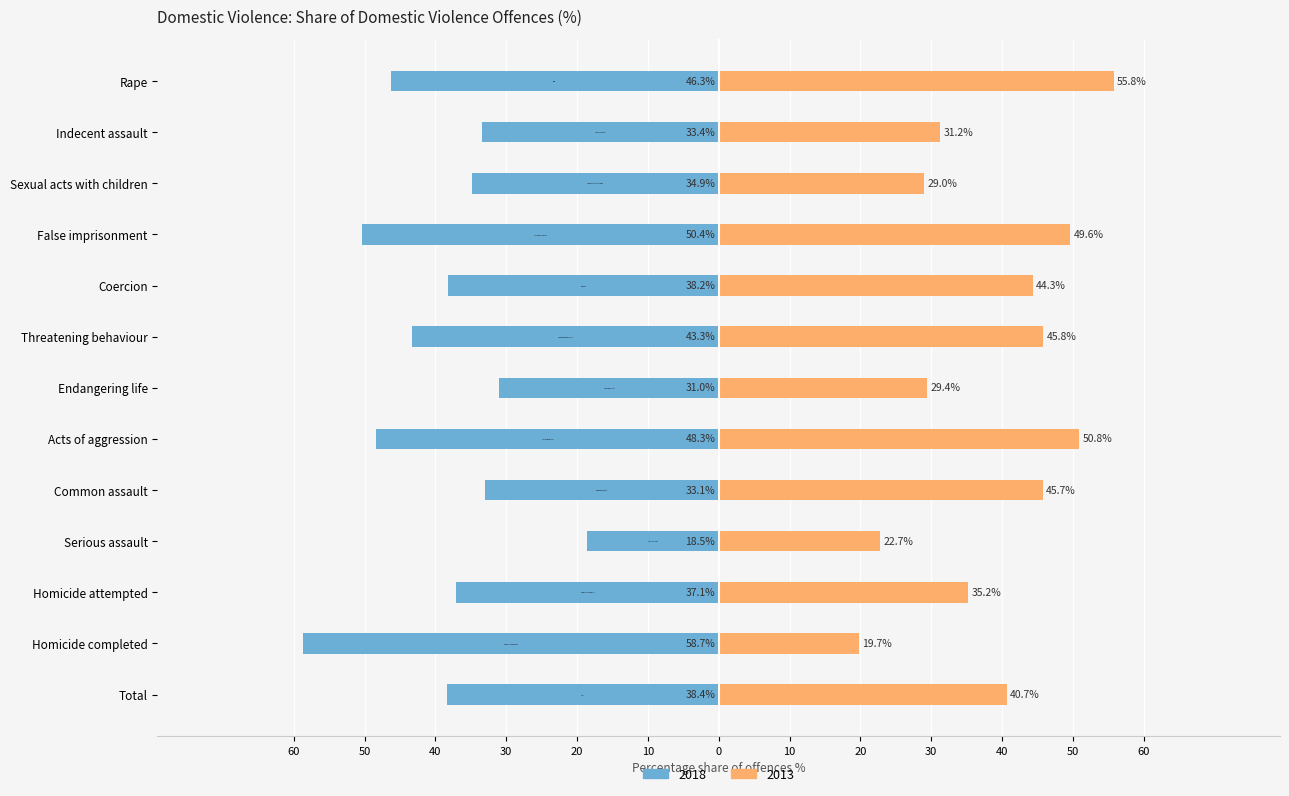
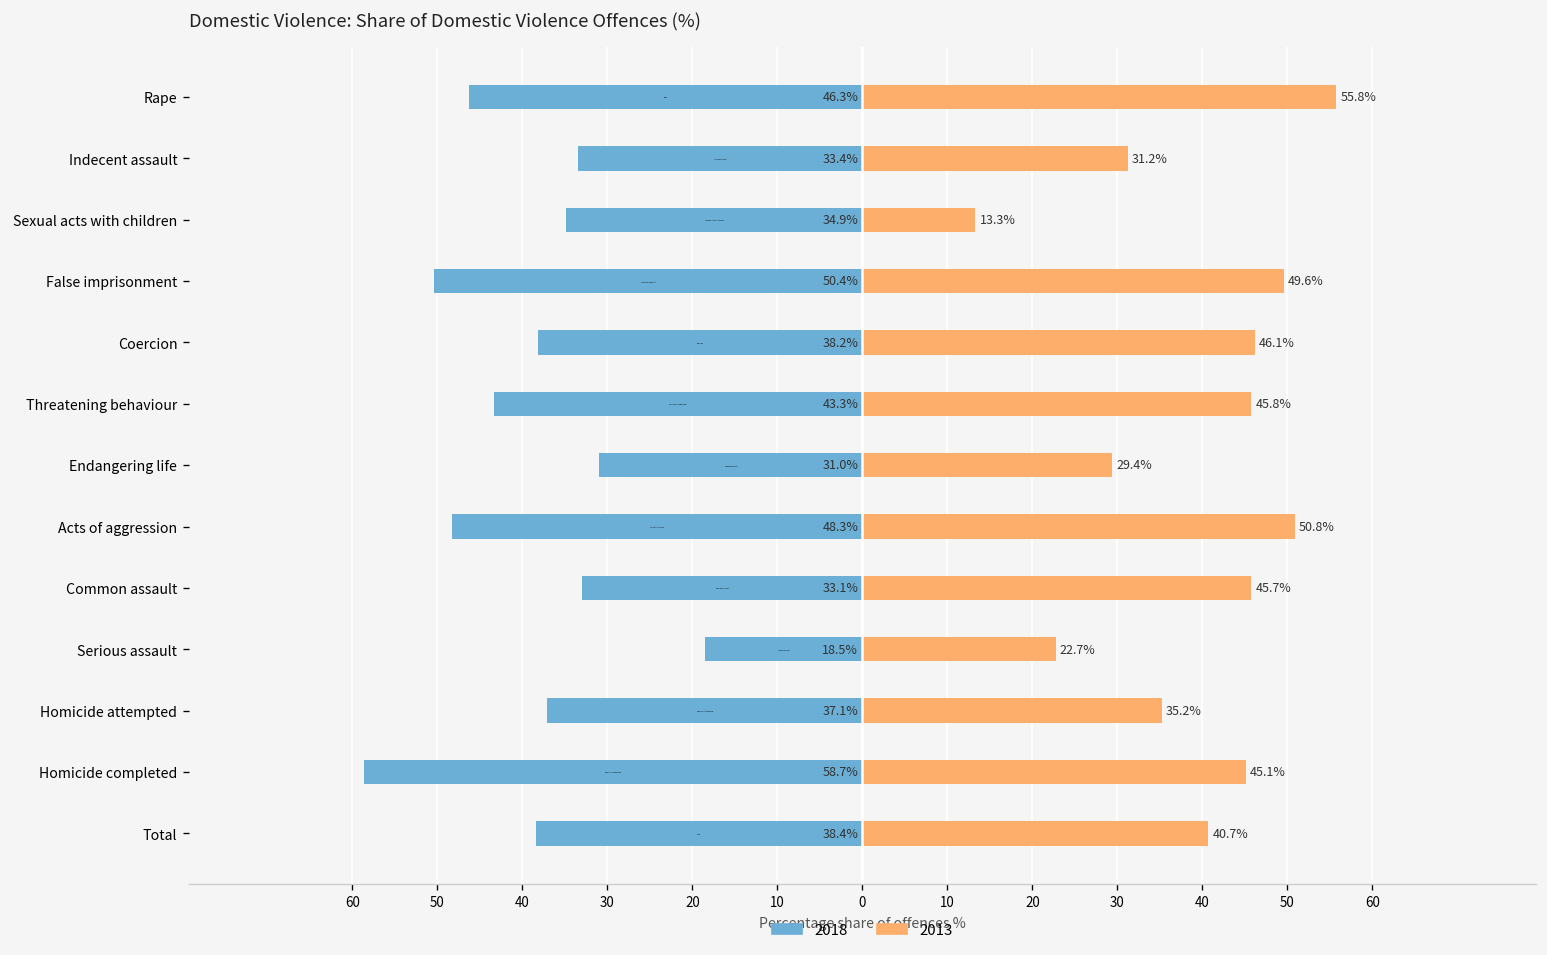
2013, Sexual acts with children: 29.0% -> 13.3%
2013, Coercion: 44.3% -> 46.1%
2013, Homicide completed: 19.7% -> 45.1%
